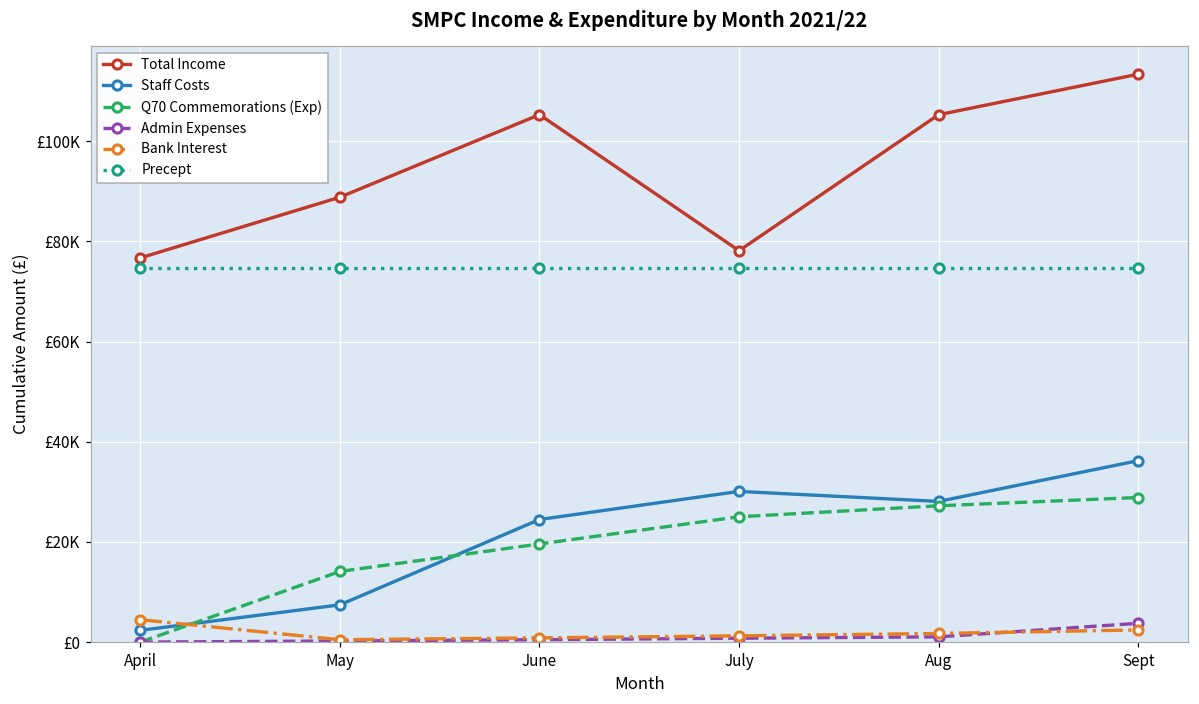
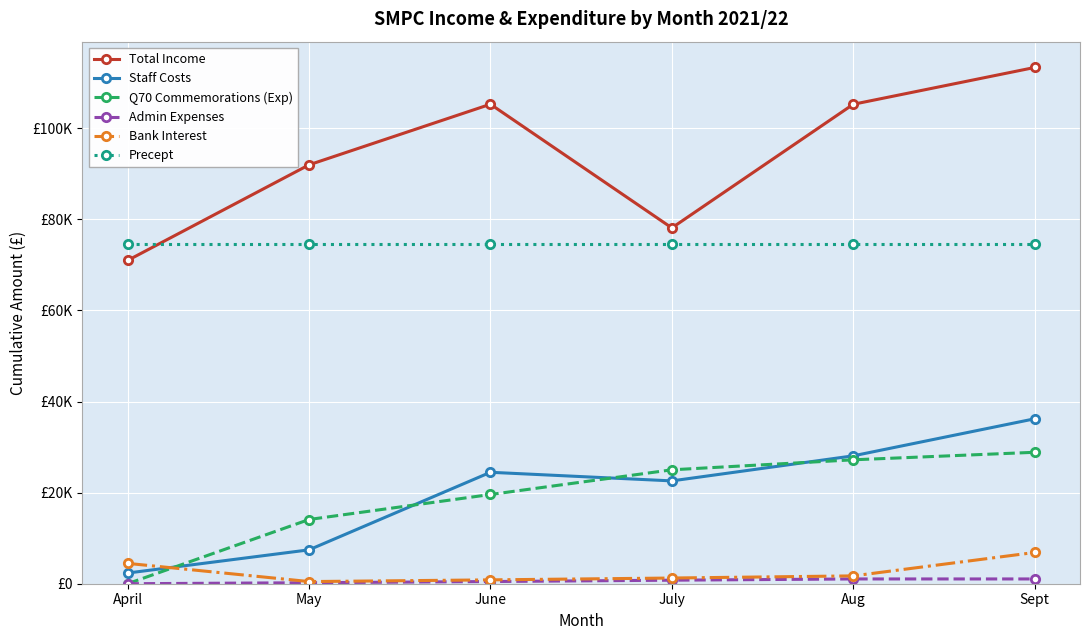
Total Income, April: £77000 -> £71000
Total Income, May: £89000 -> £92000
Staff Costs, July: £30000 -> £23000
Admin Expenses, Sept: £4000 -> £1000
Bank Interest, Sept: £2000 -> £7000
